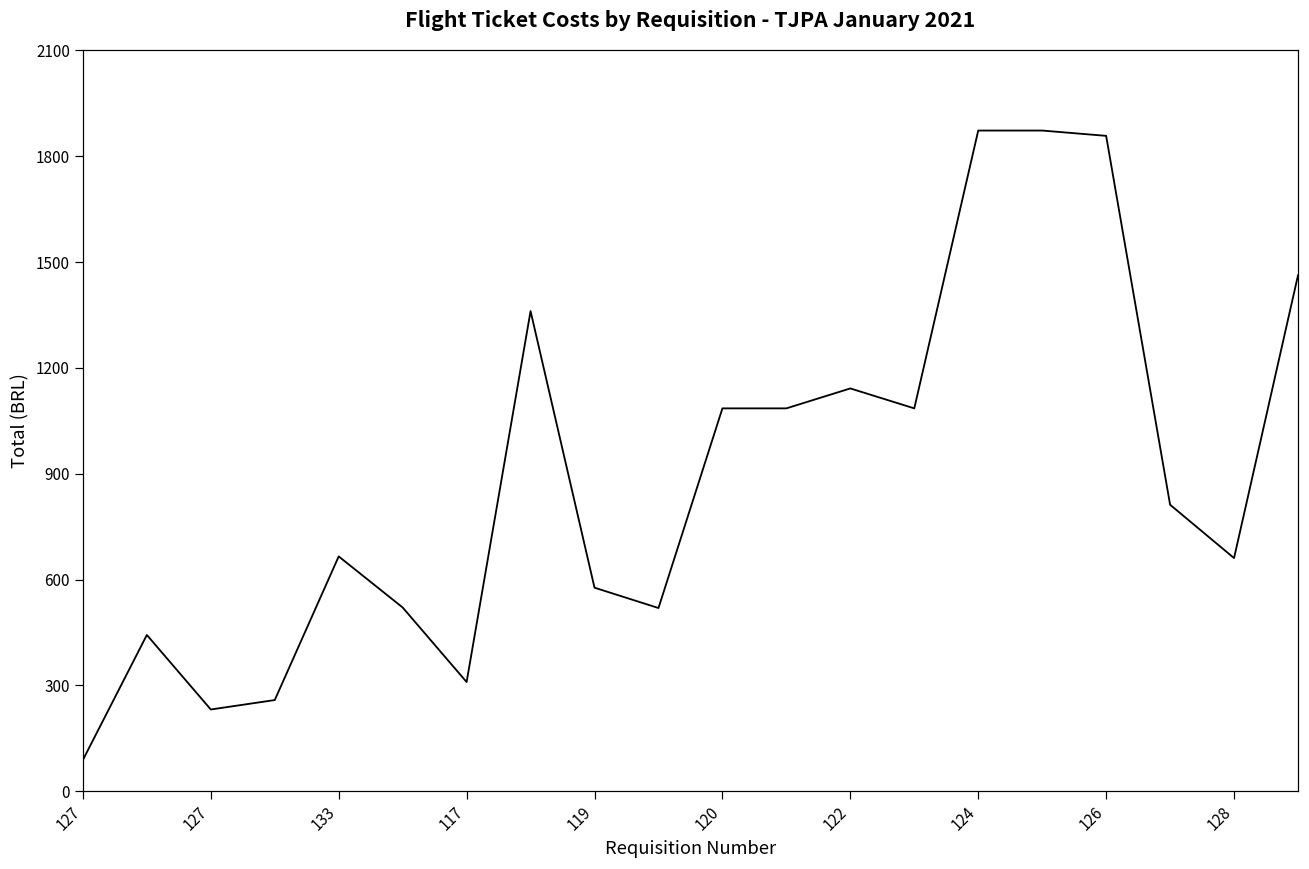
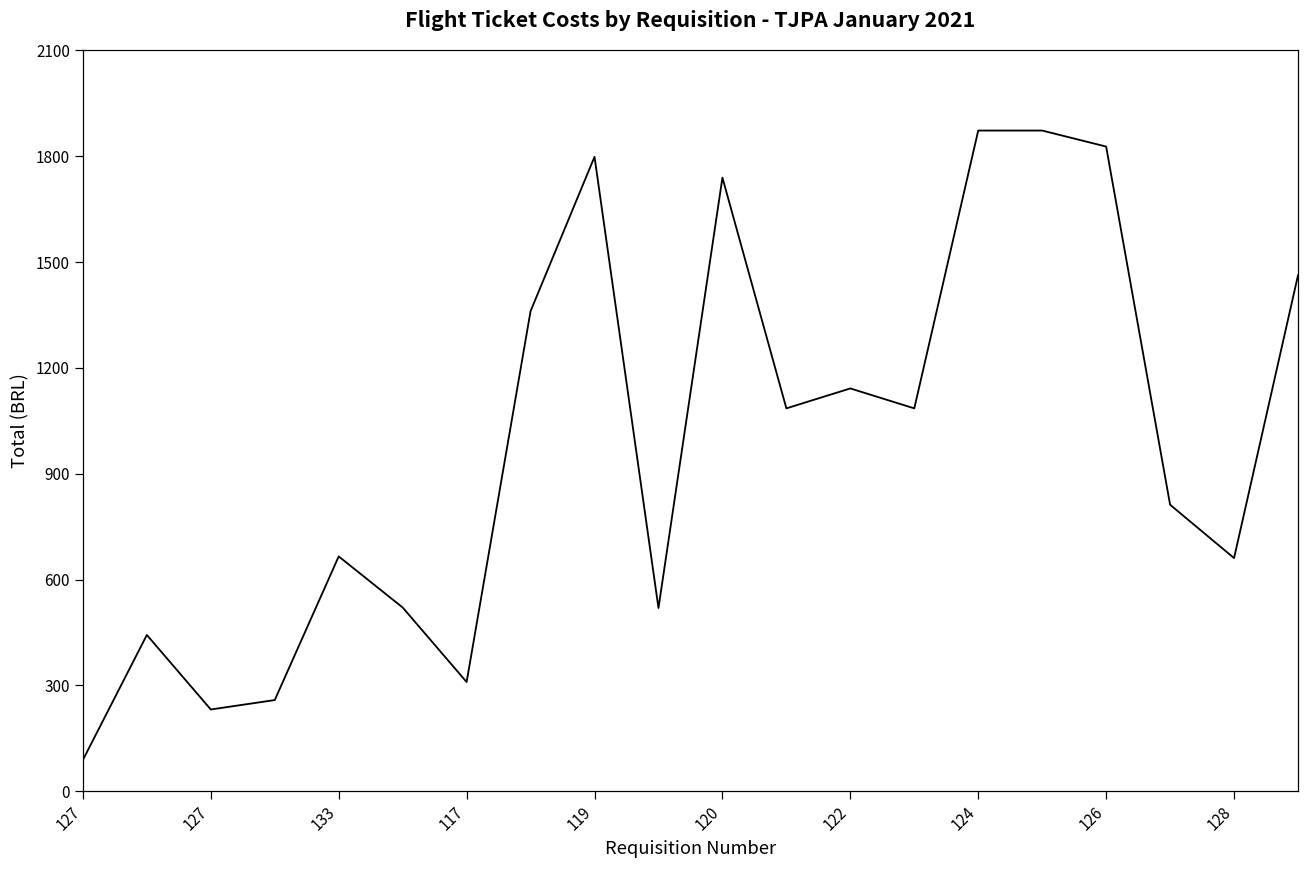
119: 580 -> 1800
120: 1090 -> 1740
126: 1860 -> 1830
